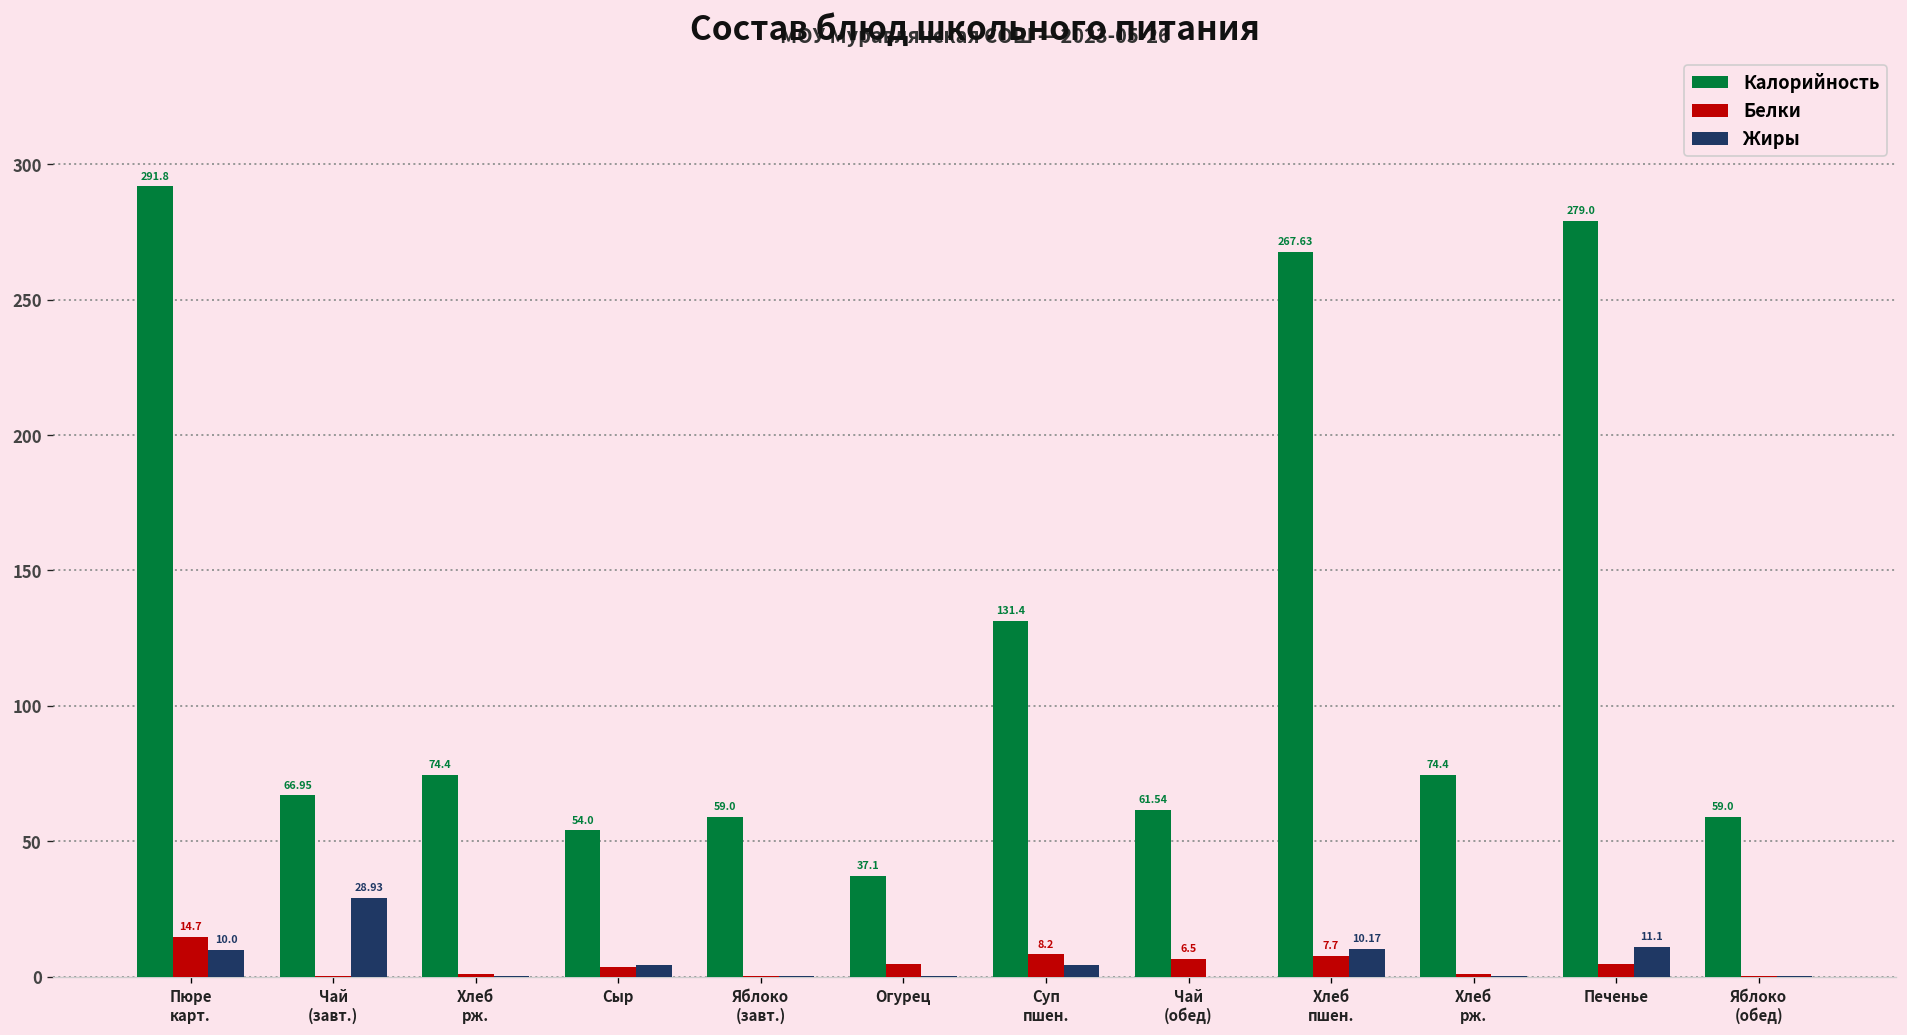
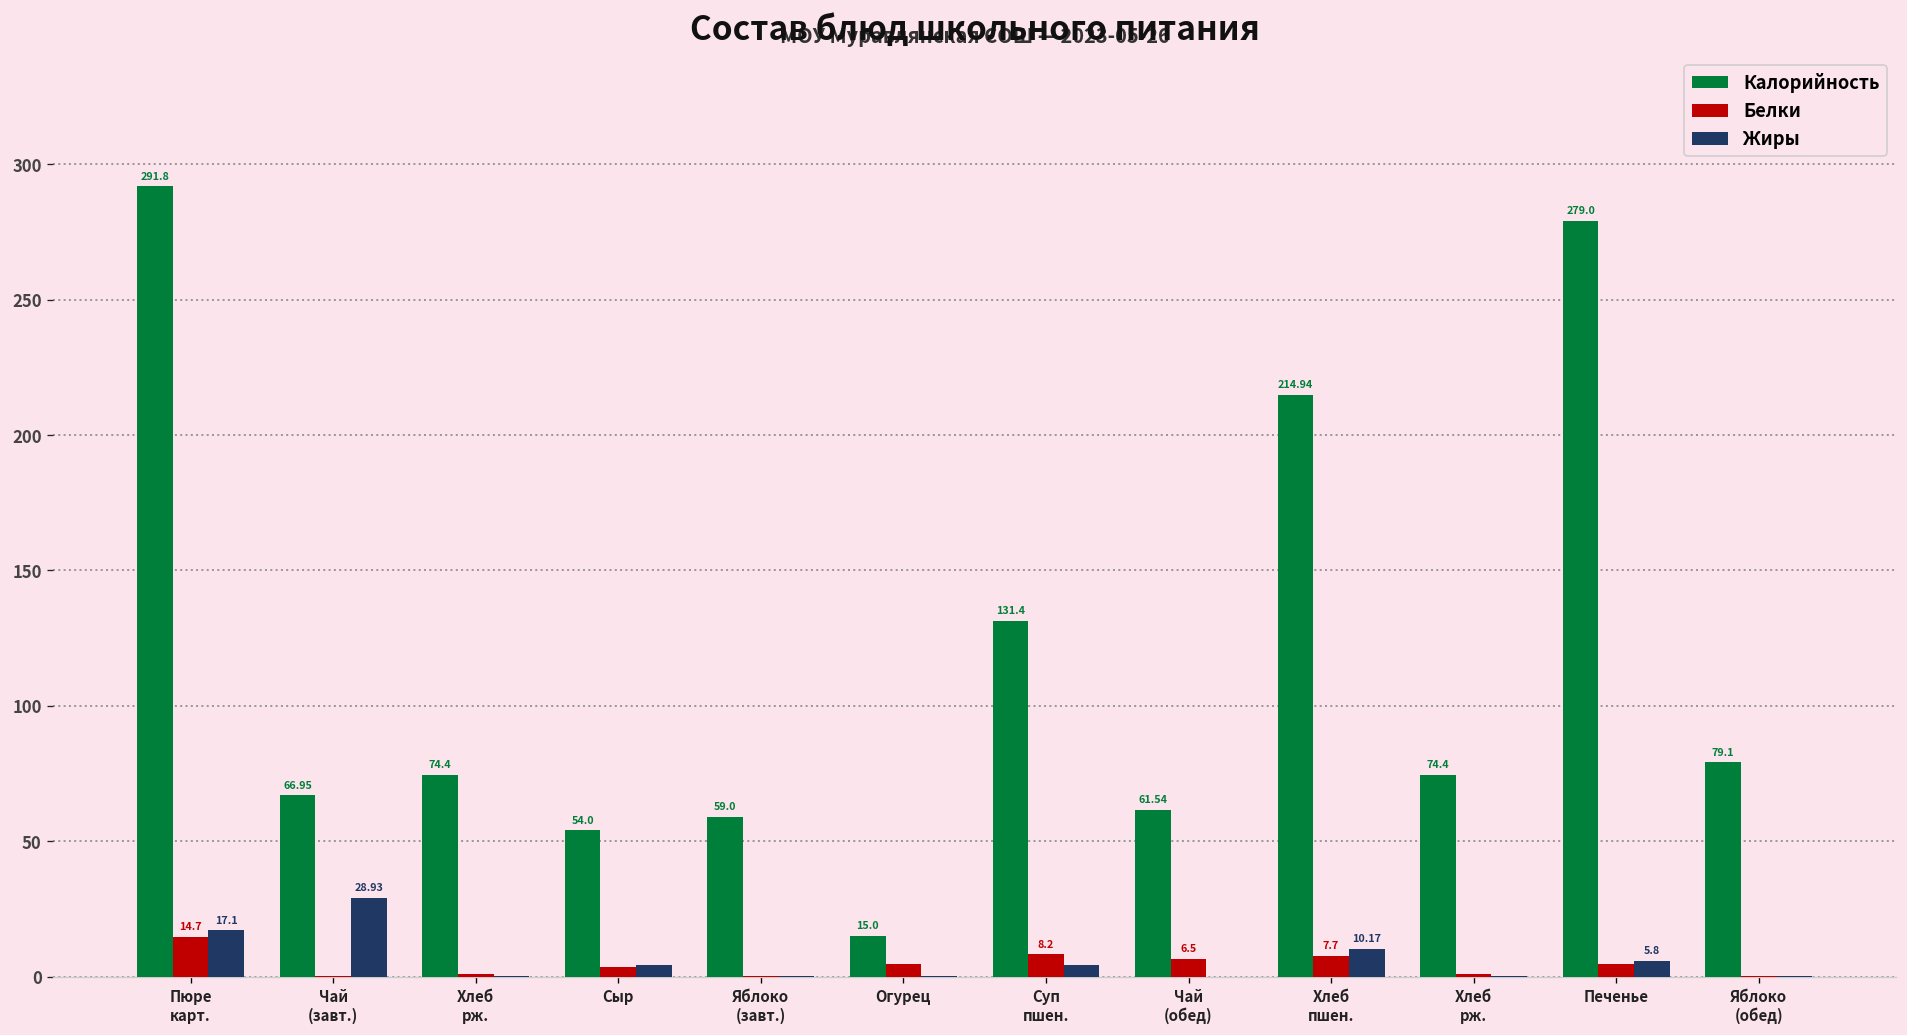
Жиры, Пюре карт.: 10.0 -> 17.1
Калорийность, Огурец: 37.1 -> 15.0
Калорийность, Хлеб пшен.: 267.63 -> 214.94
Жиры, Печенье: 11.1 -> 5.8
Калорийность, Яблоко (обед): 59.0 -> 79.1
